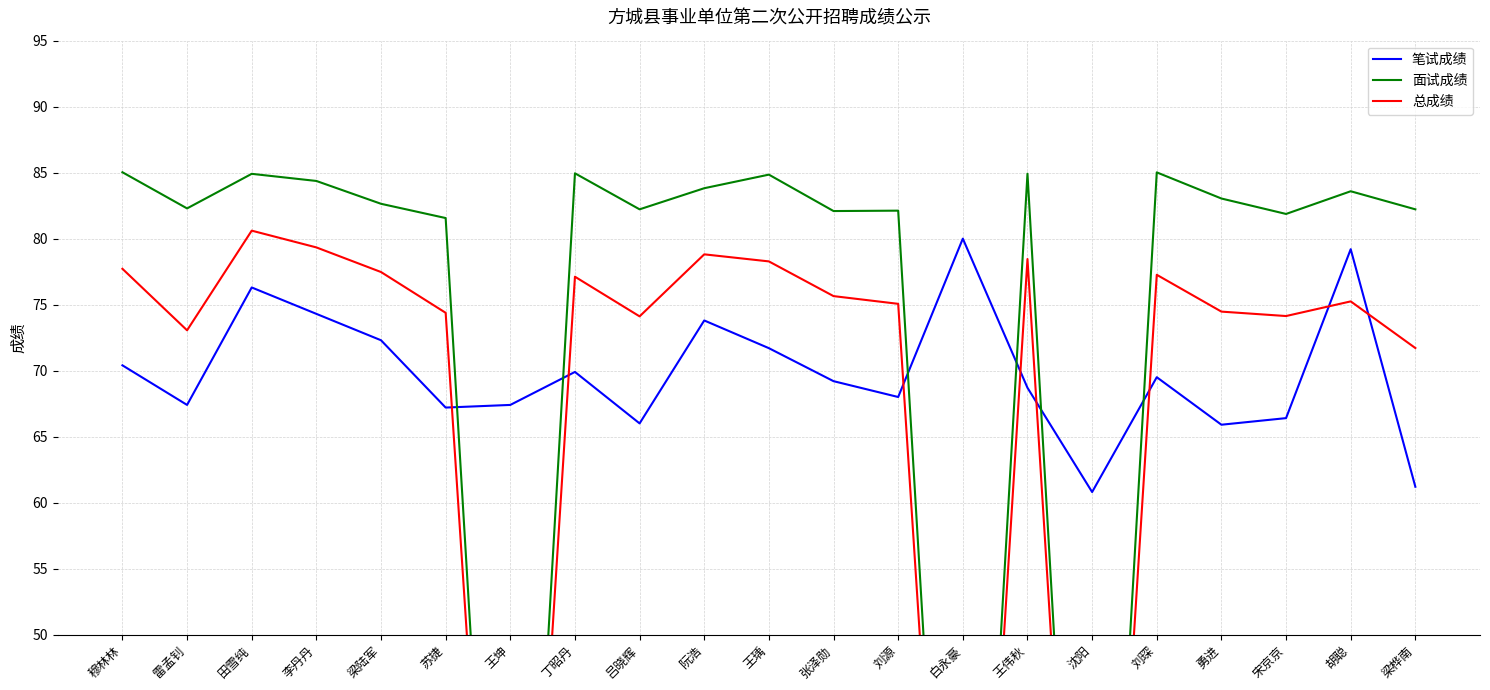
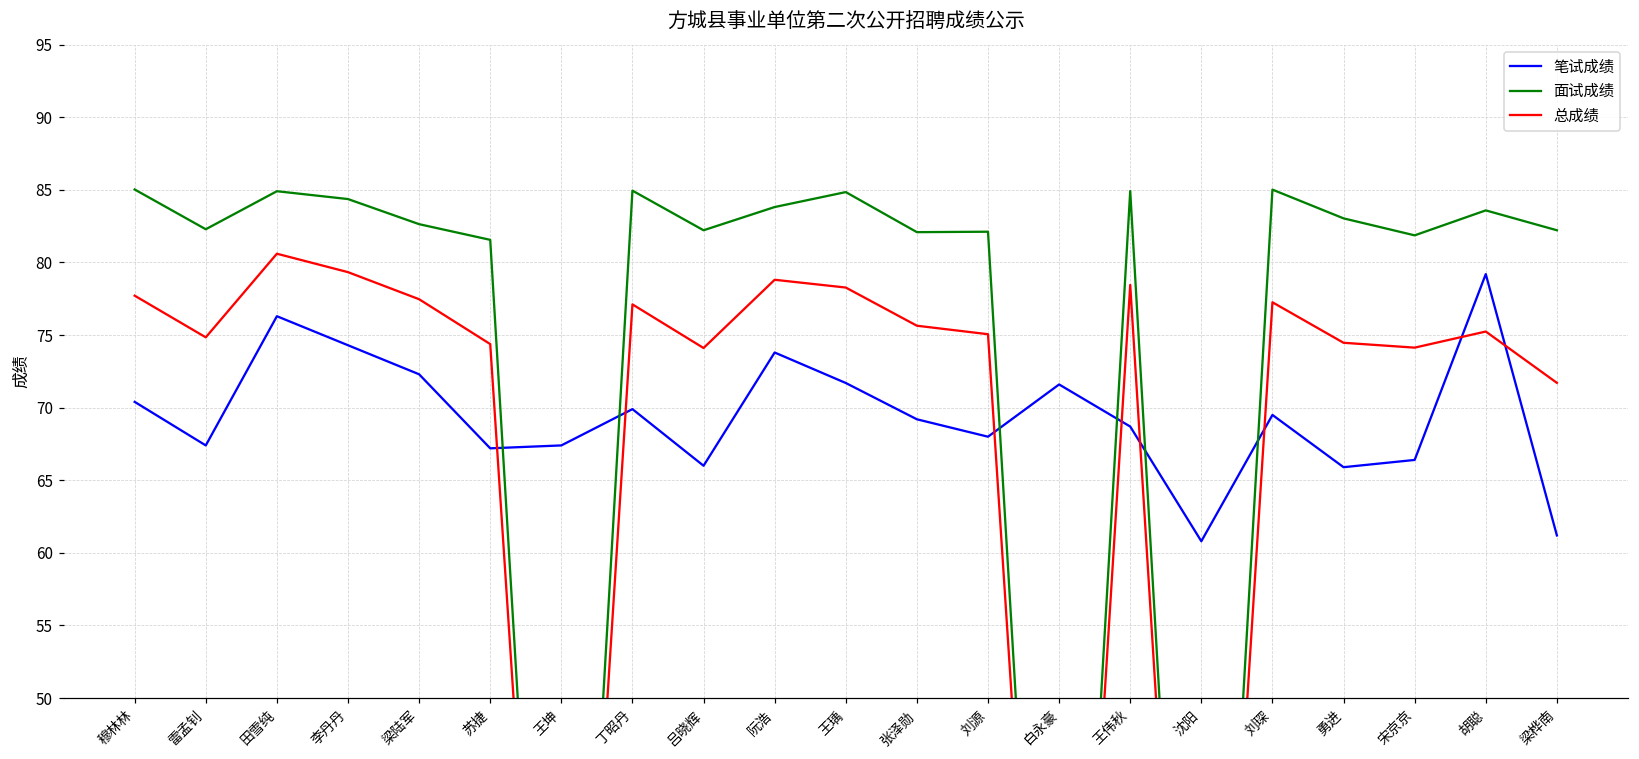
总成绩, 雷孟钊: 73.1 -> 74.8
笔试成绩, 白永豪: 80.0 -> 71.6
